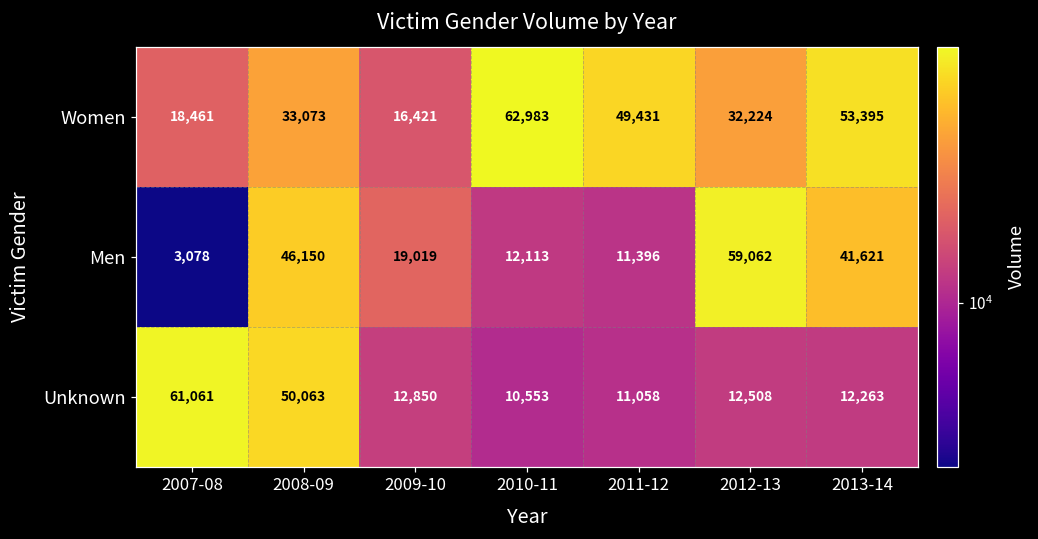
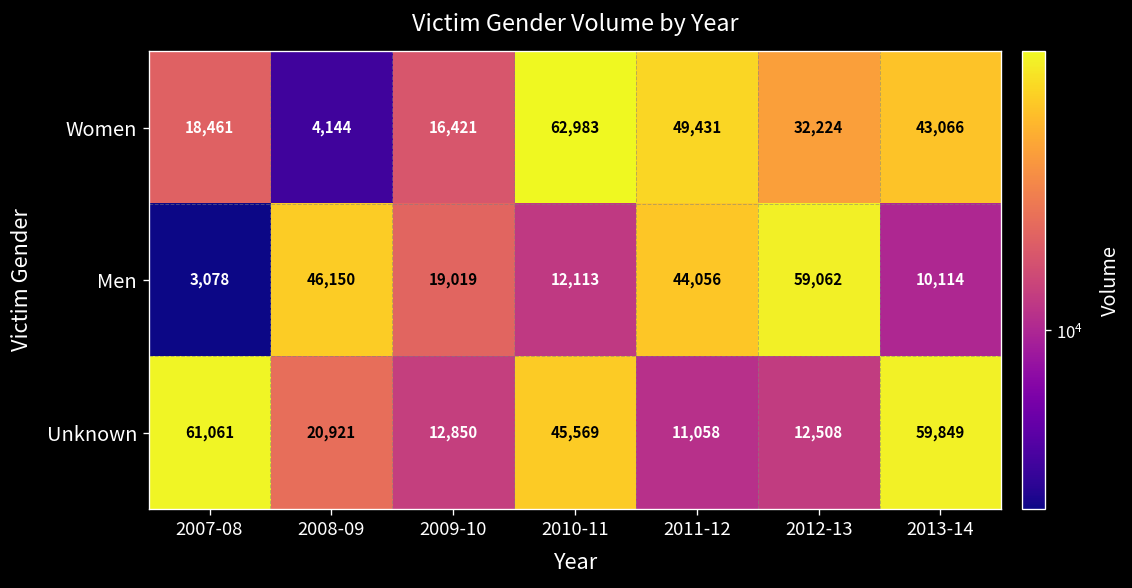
Women, 2008-09: 33,073 -> 4,144
Women, 2013-14: 53,395 -> 43,066
Men, 2011-12: 11,396 -> 44,056
Men, 2013-14: 41,621 -> 10,114
Unknown, 2008-09: 50,063 -> 20,921
Unknown, 2010-11: 10,553 -> 45,569
Unknown, 2013-14: 12,263 -> 59,849
